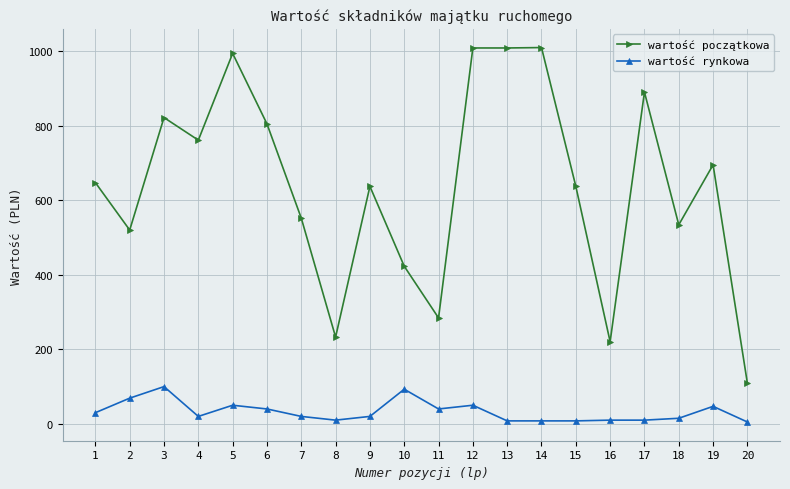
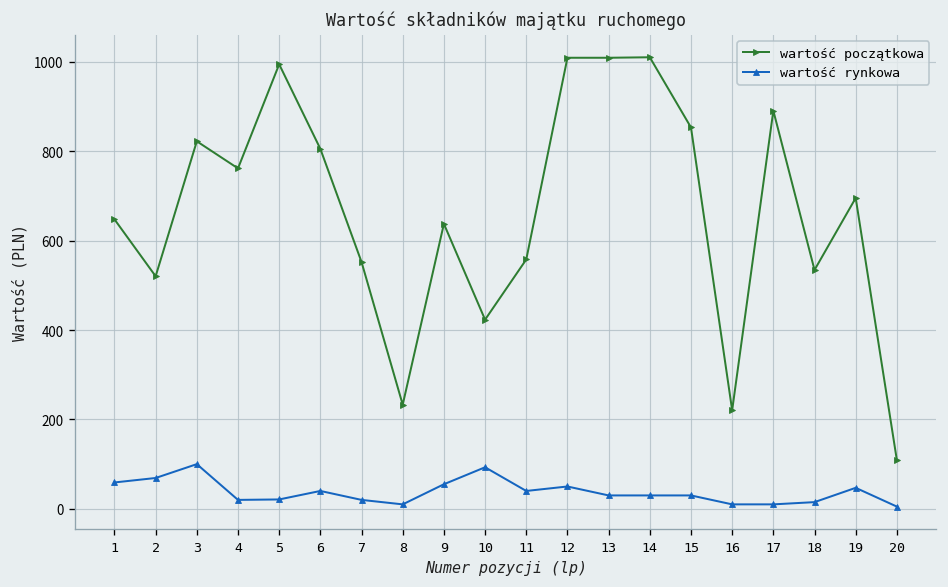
wartość rynkowa, 1: 30 -> 60
wartość rynkowa, 5: 50 -> 20
wartość rynkowa, 9: 20 -> 60
wartość początkowa, 11: 280 -> 560
wartość rynkowa, 13: 10 -> 30
wartość rynkowa, 14: 10 -> 30
wartość początkowa, 15: 640 -> 850
wartość rynkowa, 15: 10 -> 30
